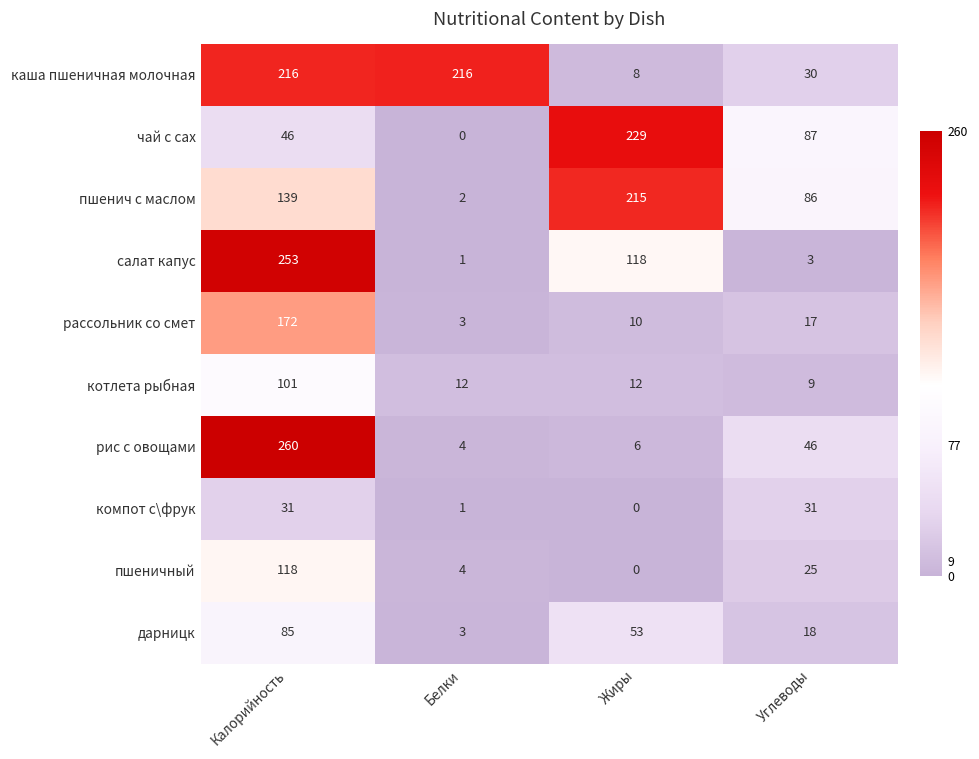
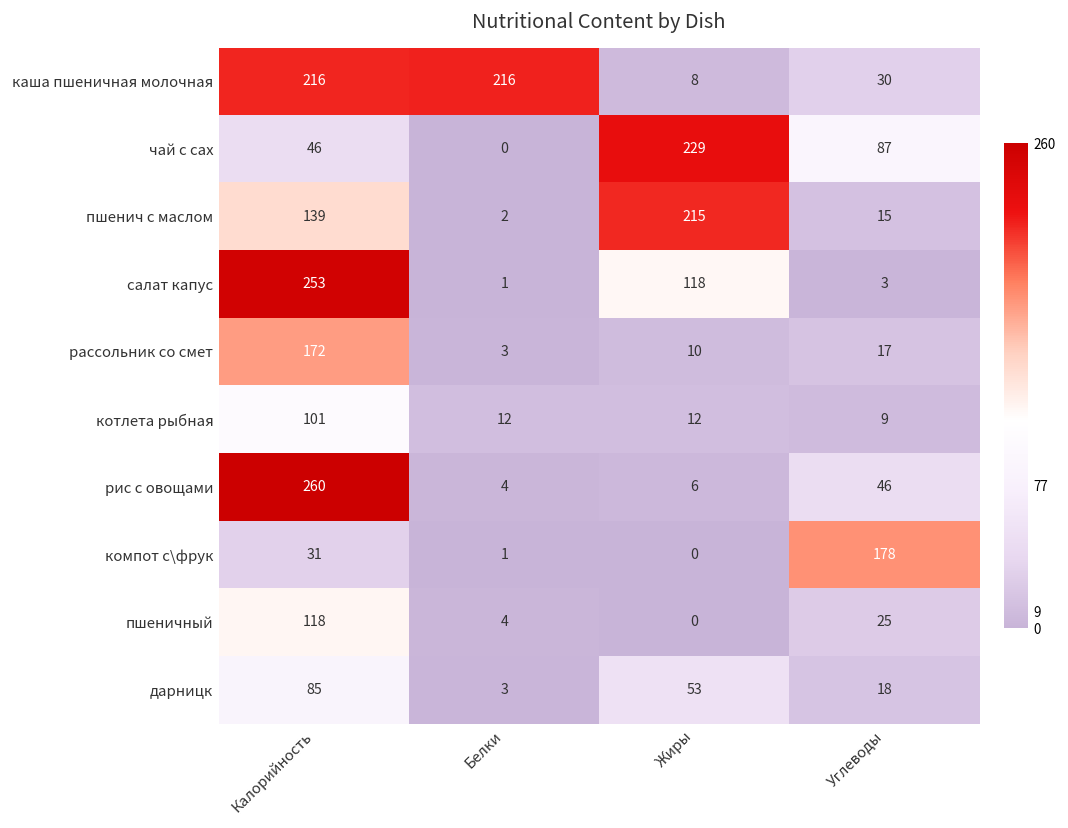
пшенич с маслом, Углеводы: 86 -> 15
компот с\фрук, Углеводы: 31 -> 178
